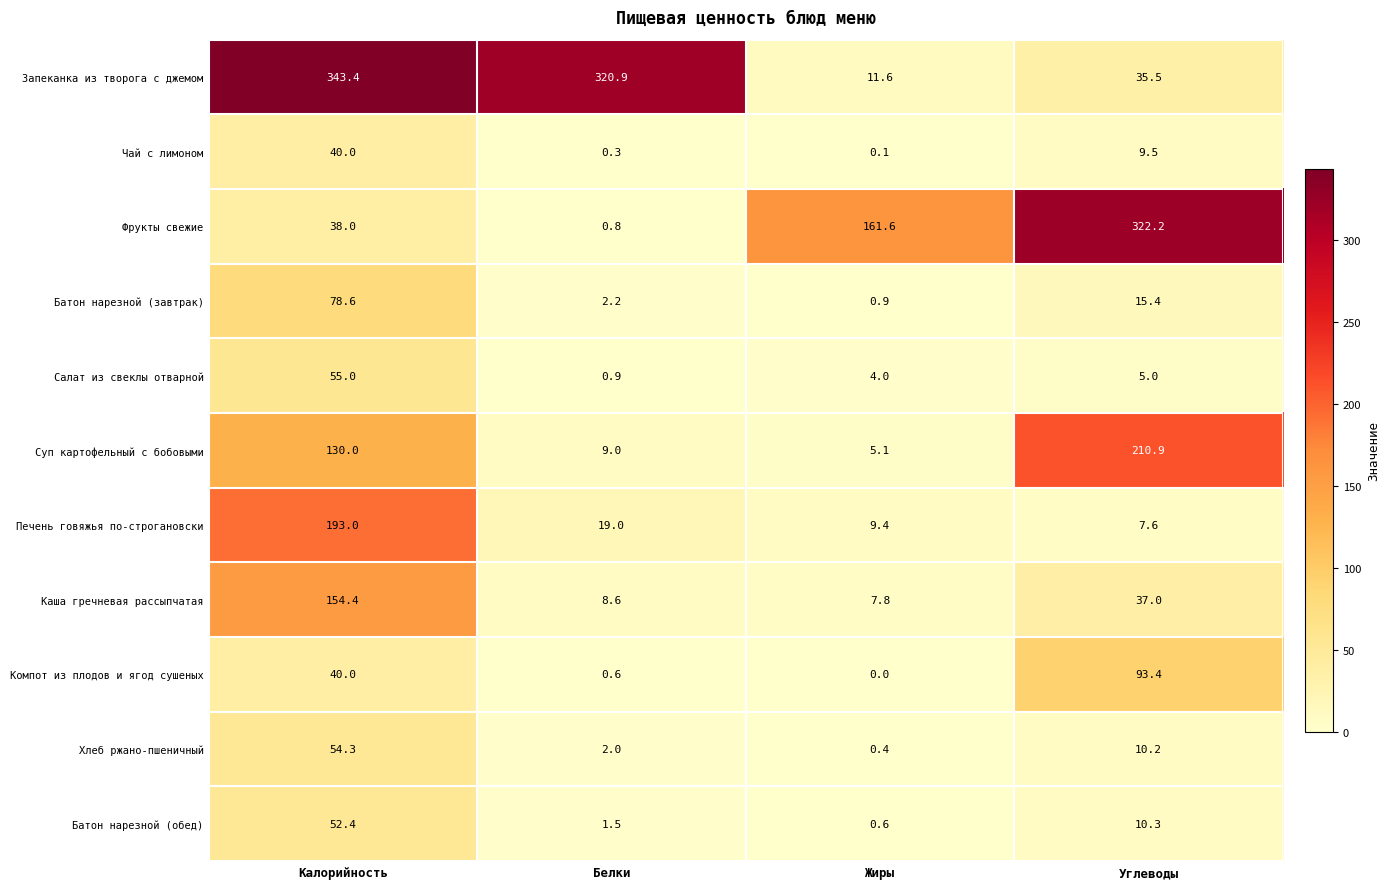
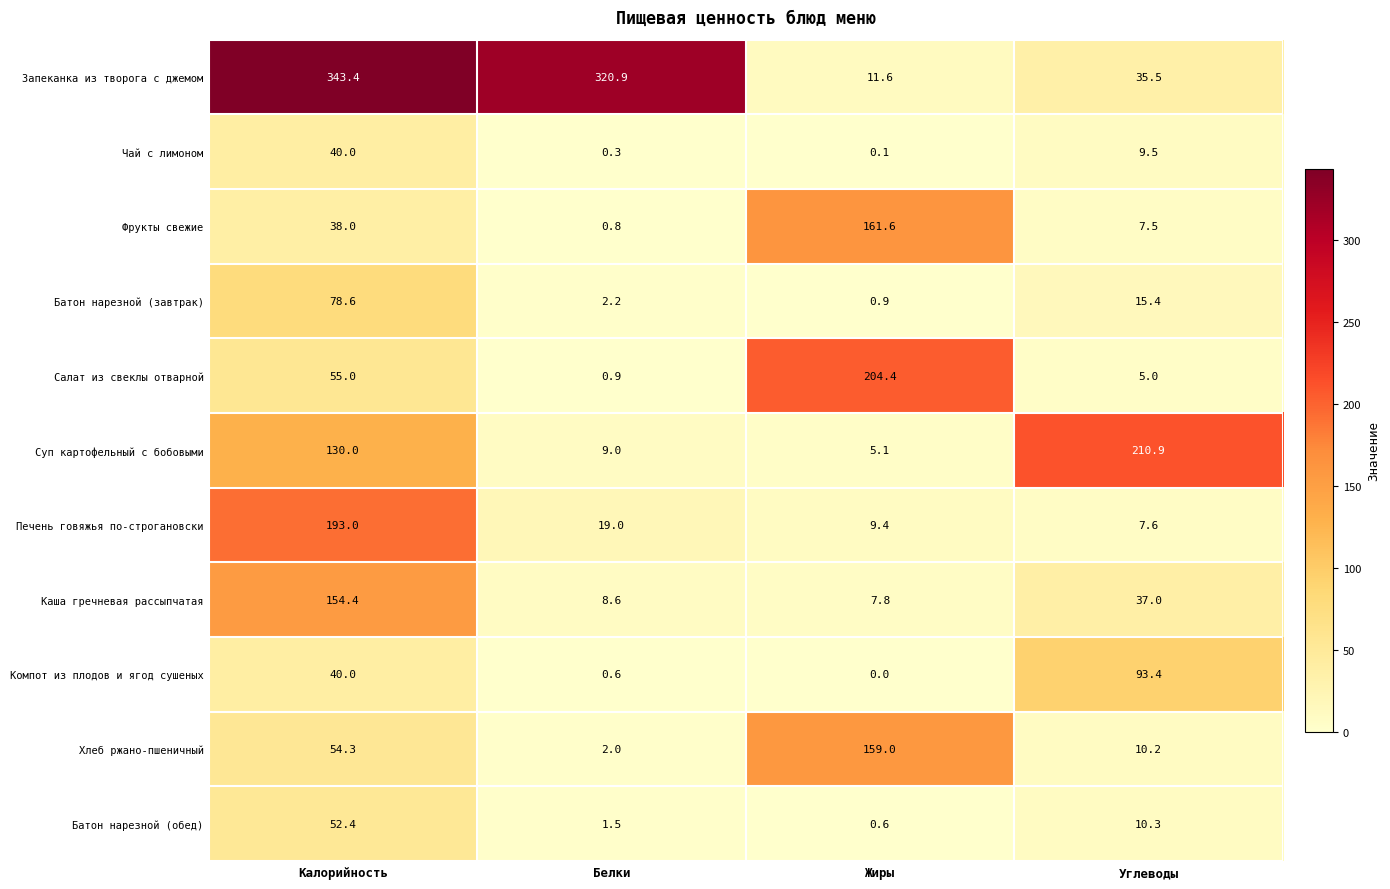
Фрукты свежие, Углеводы: 322.2 -> 7.5
Салат из свеклы отварной, Жиры: 4.0 -> 204.4
Хлеб ржано-пшеничный, Жиры: 0.4 -> 159.0
